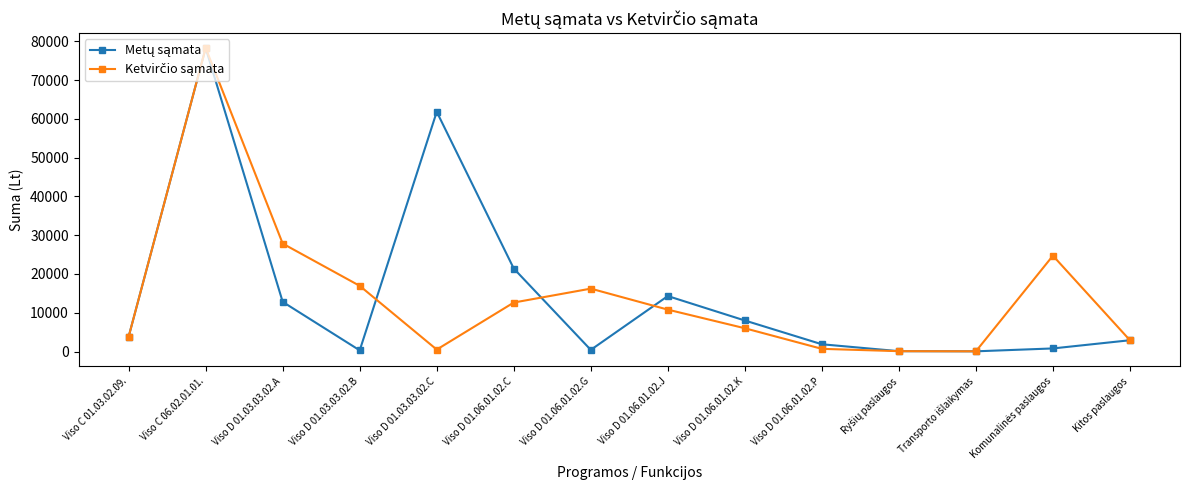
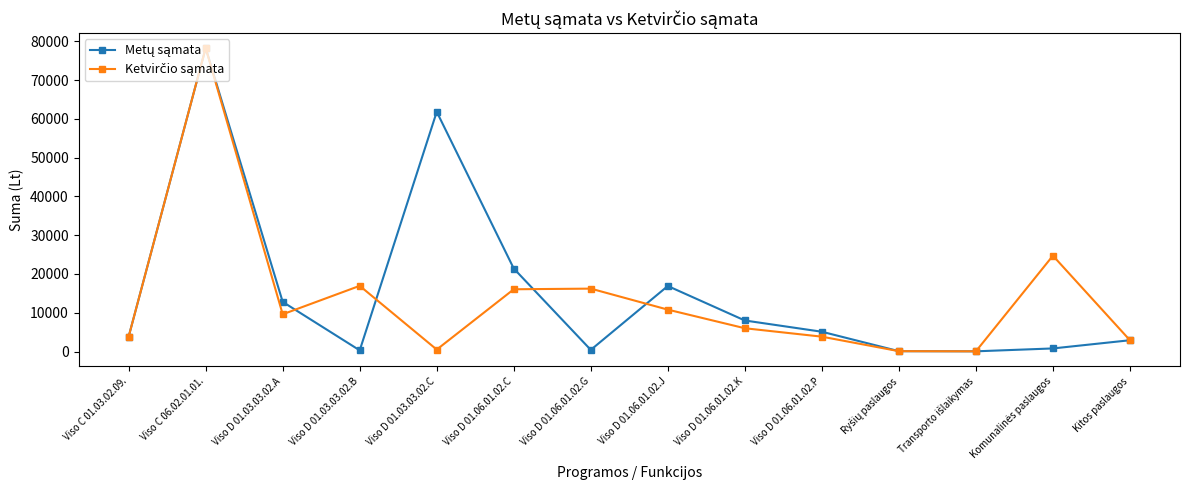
Ketvirčio sąmata, Viso D 01.03.03.02.A: 28000 -> 10000
Ketvirčio sąmata, Viso D 01.06.01.02.C: 13000 -> 16000
Metų sąmata, Viso D 01.06.01.02.J: 14000 -> 17000
Metų sąmata, Viso D 01.06.01.02.P: 2000 -> 5000
Ketvirčio sąmata, Viso D 01.06.01.02.P: 1000 -> 4000
